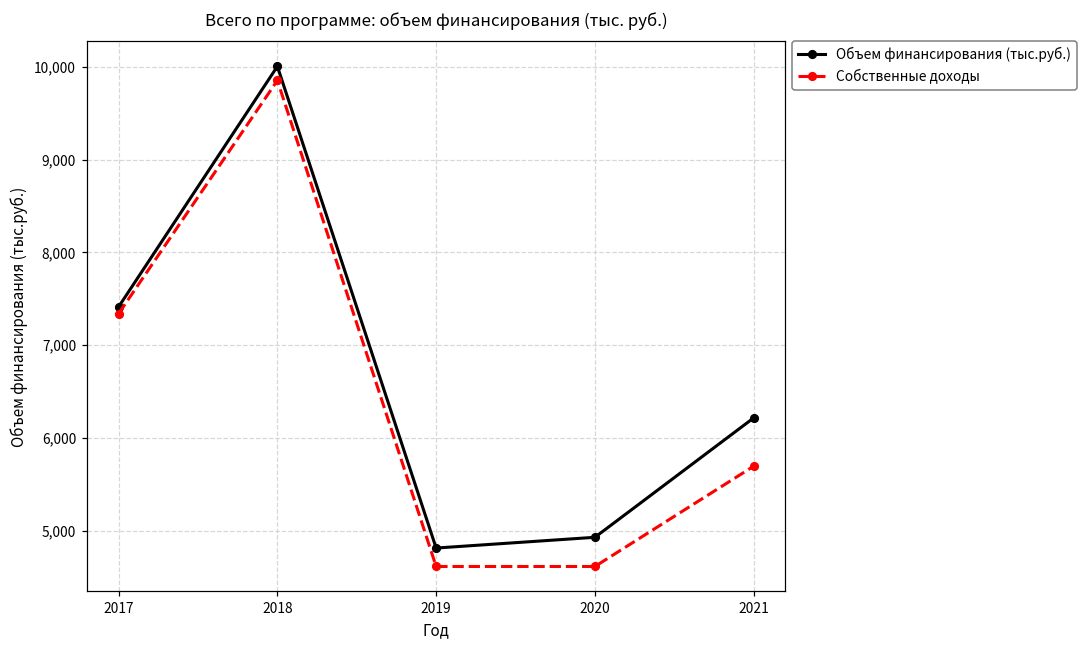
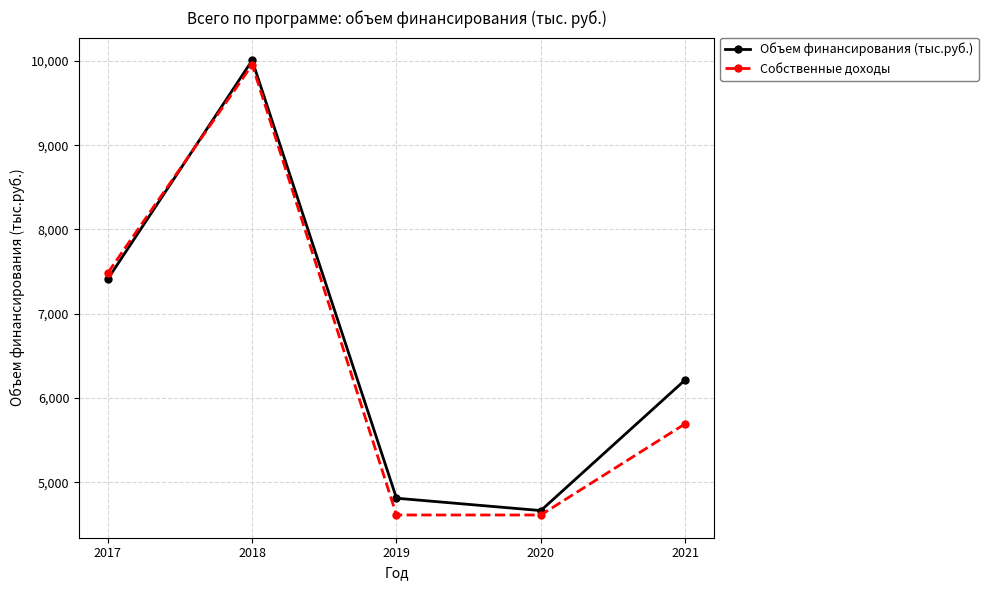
Собственные доходы, 2017: 7,300 -> 7,500
Собственные доходы, 2018: 9,900 -> 10,000
Объем финансирования (тыс.руб.), 2020: 4,900 -> 4,700
